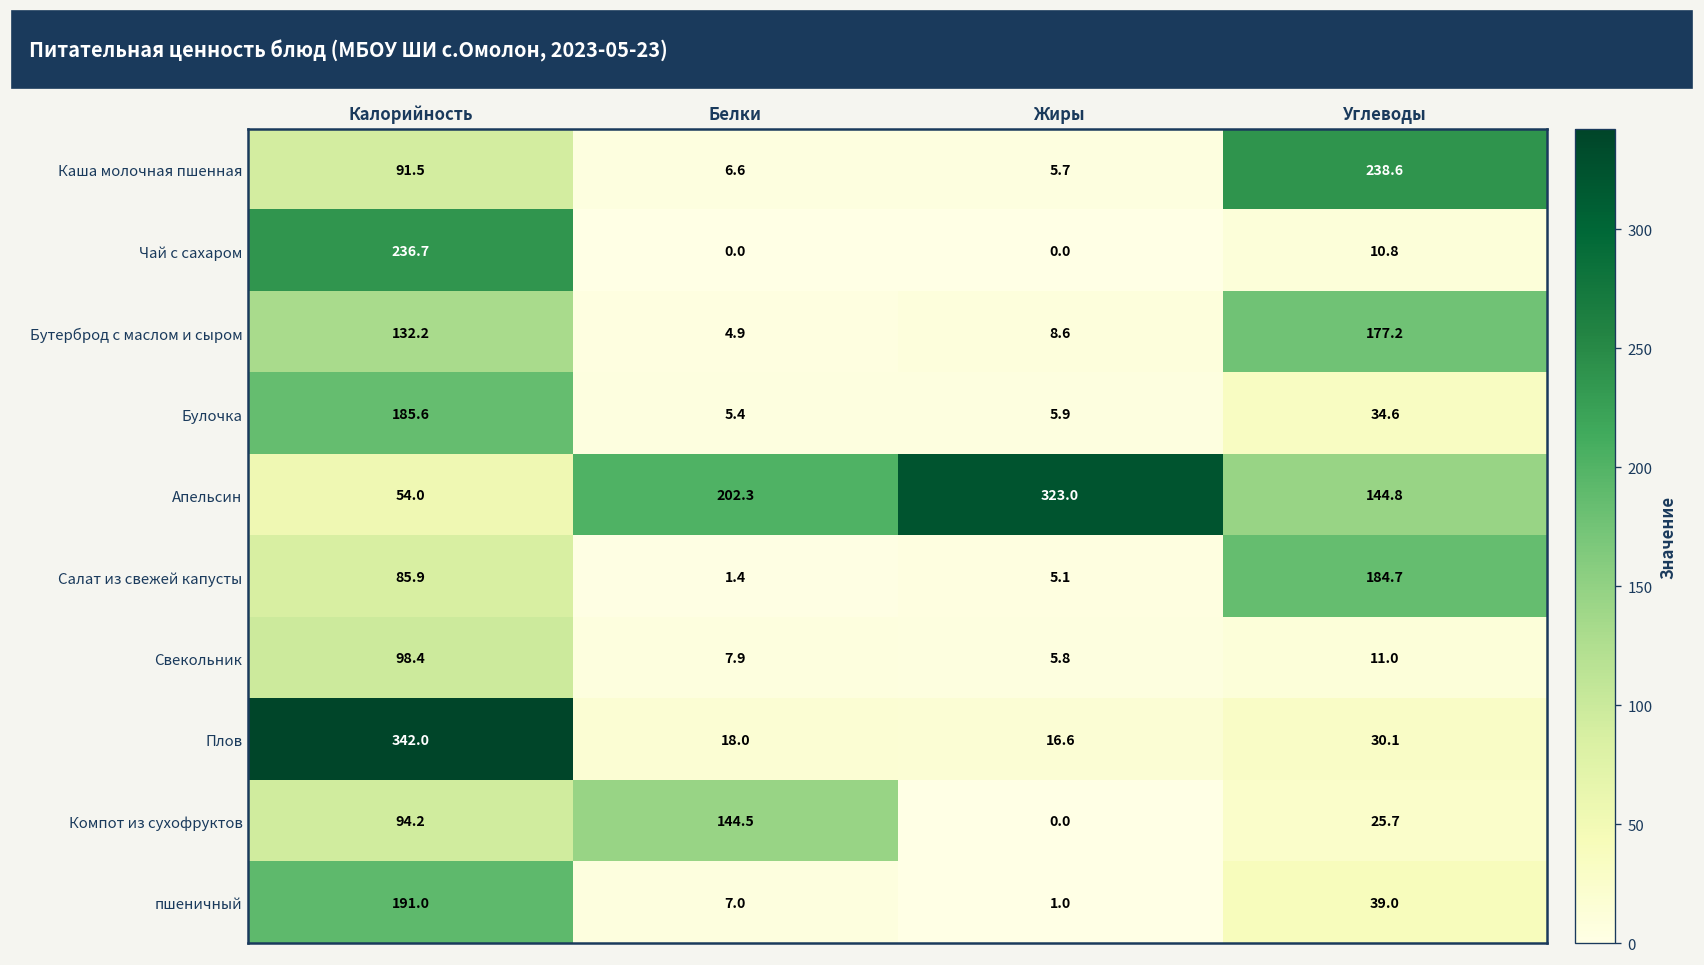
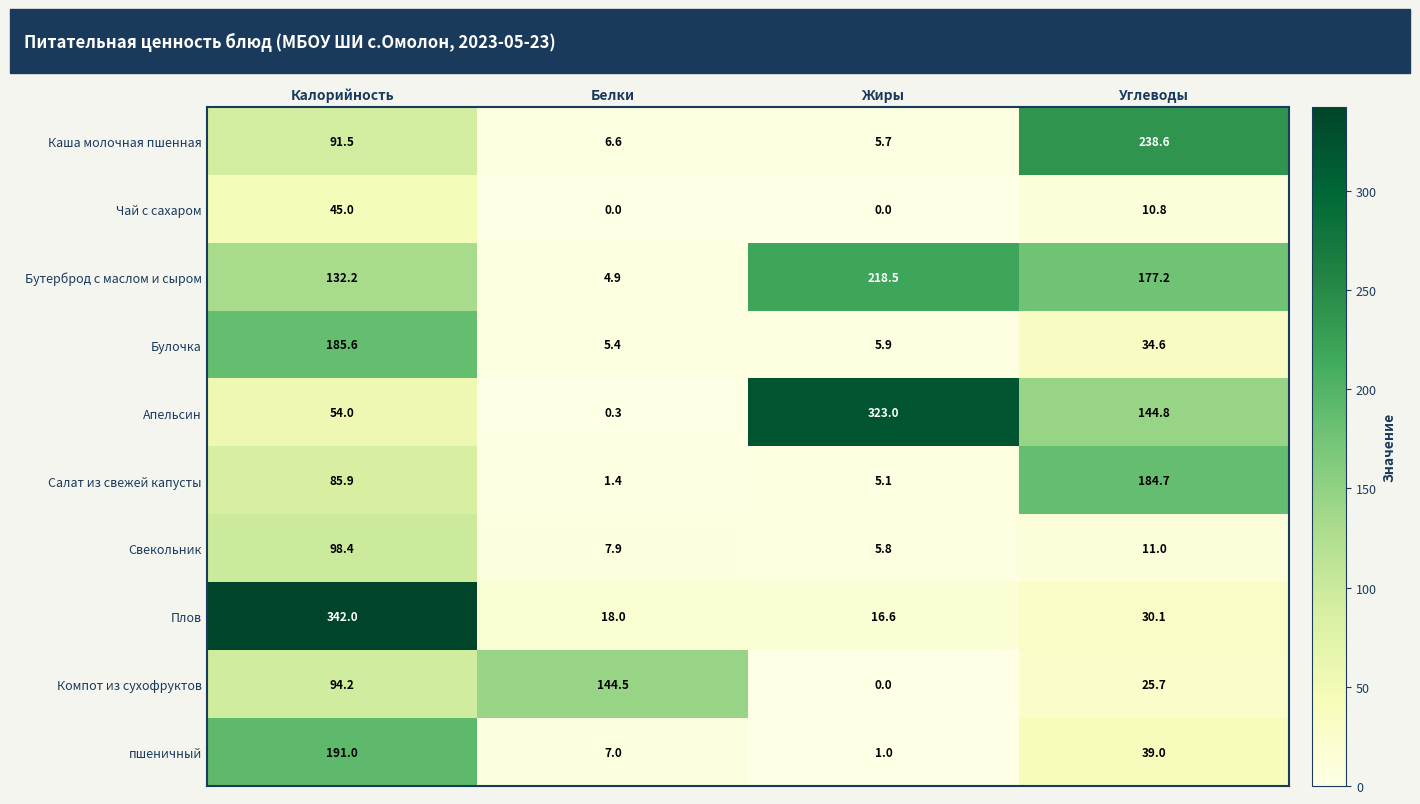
Чай с сахаром, Калорийность: 236.7 -> 45.0
Бутерброд с маслом и сыром, Жиры: 8.6 -> 218.5
Апельсин, Белки: 202.3 -> 0.3
